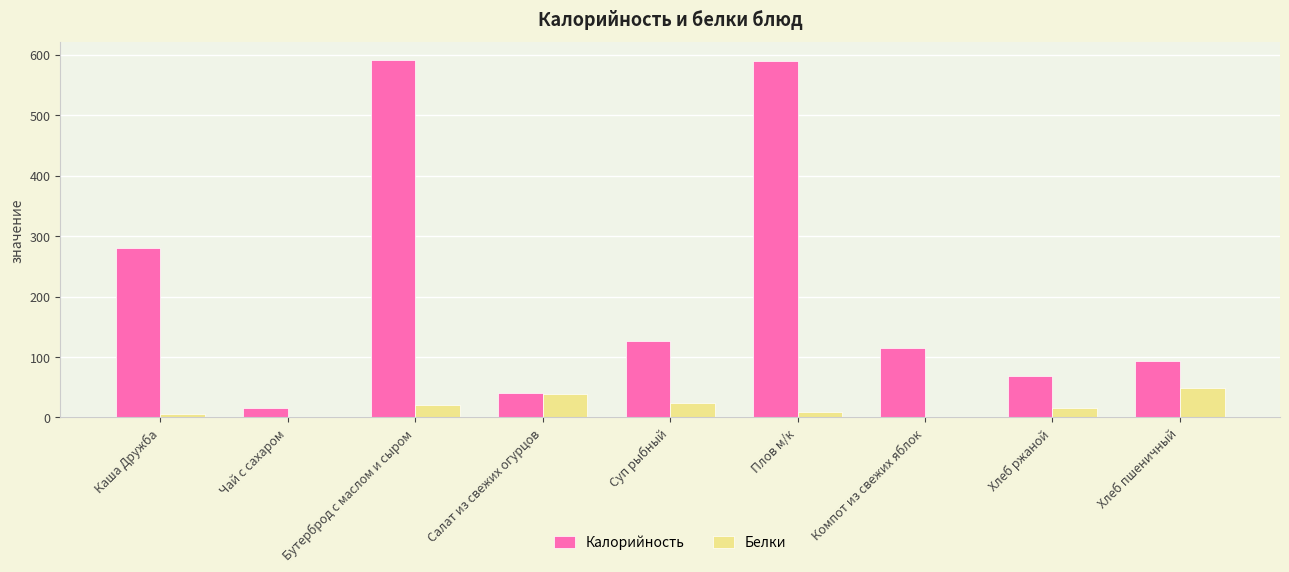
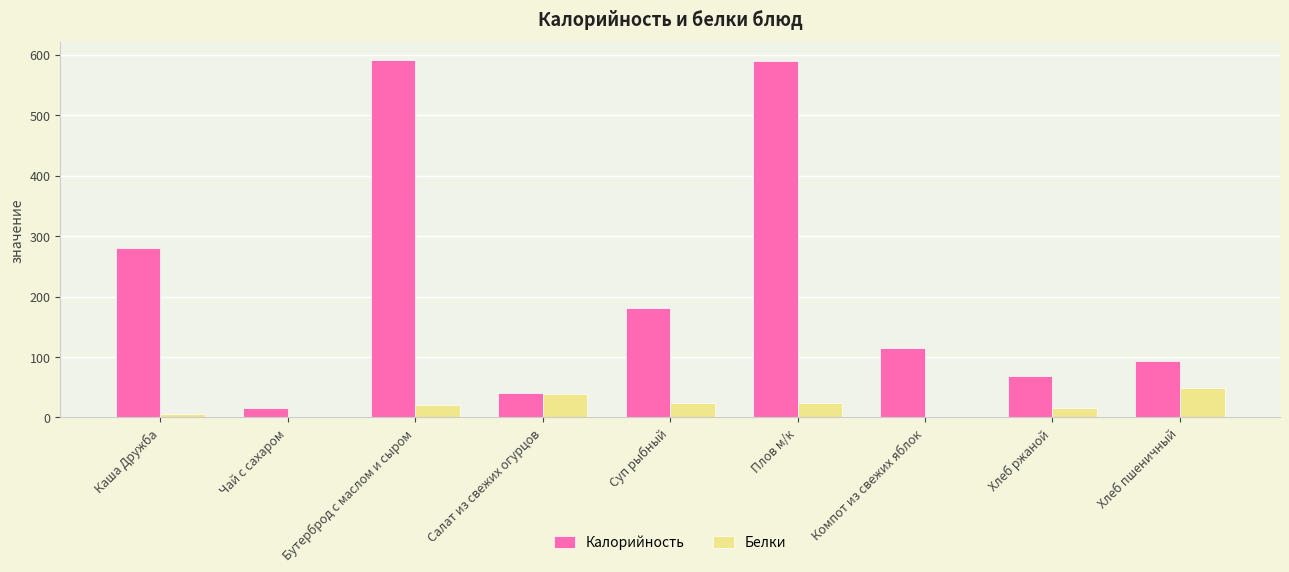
Калорийность, Суп рыбный: 130 -> 180
Белки, Плов м/к: 10 -> 20
